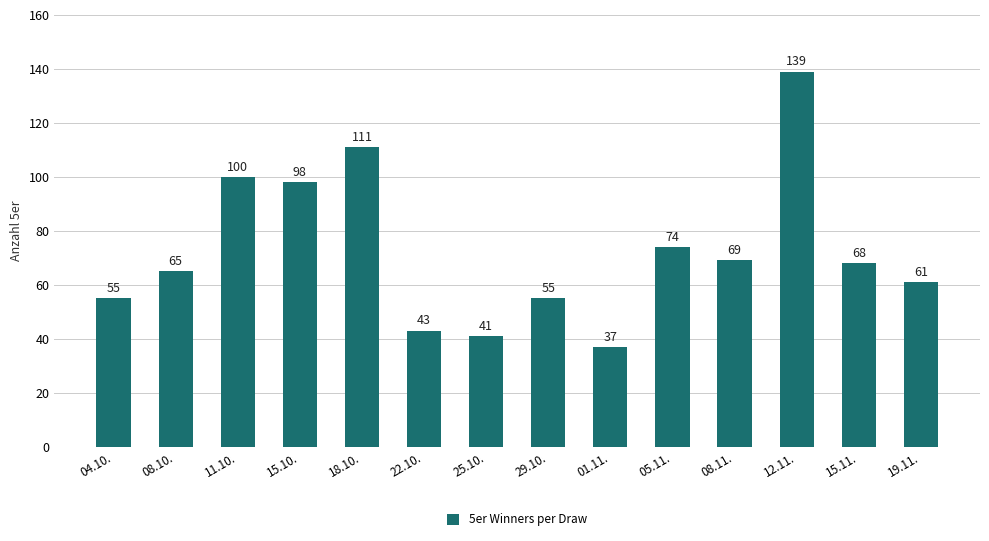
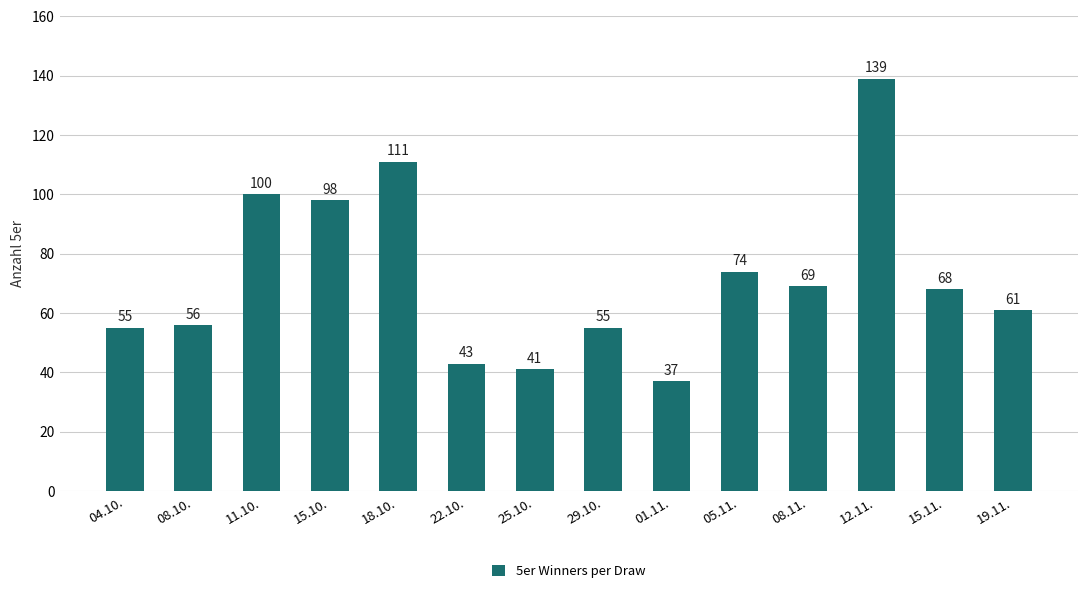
08.10.: 65 -> 56
